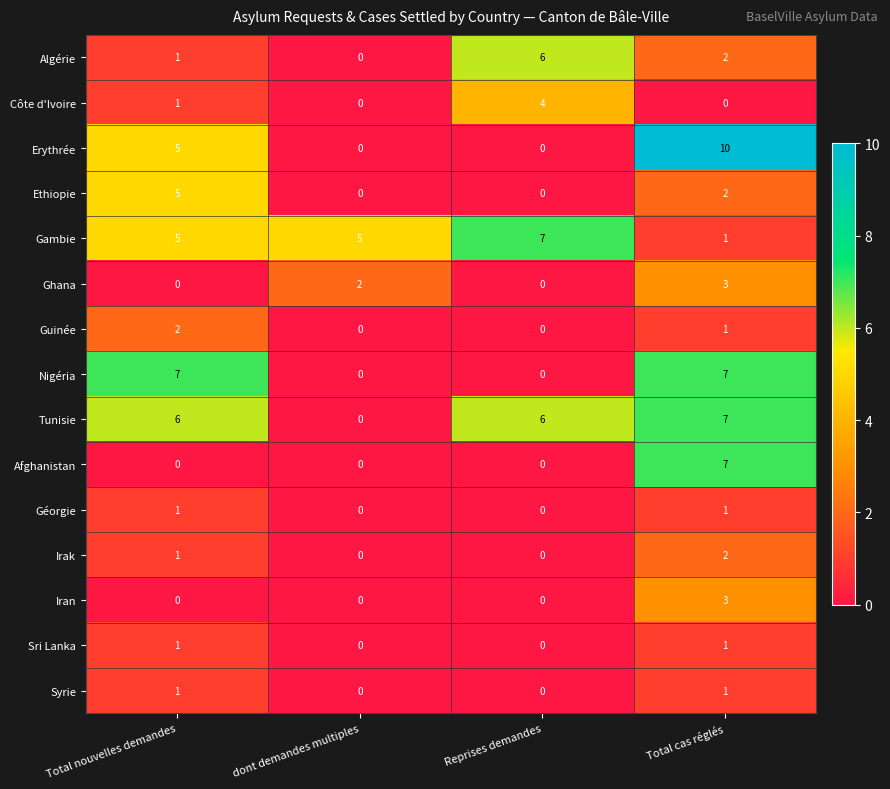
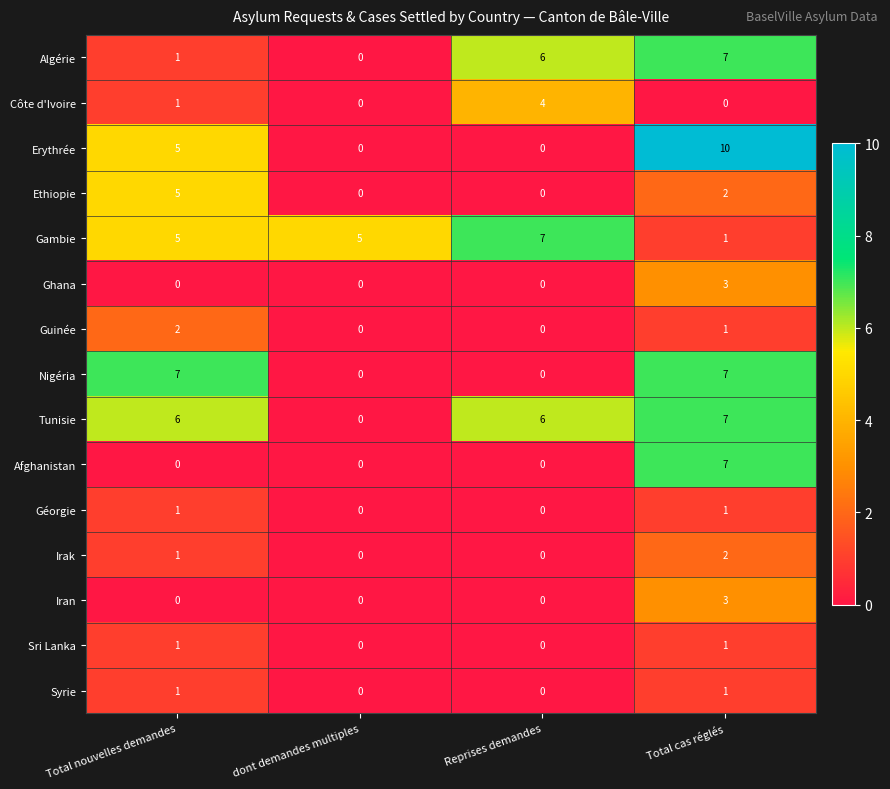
Algérie, Total cas réglés: 2 -> 7
Ghana, dont demandes multiples: 2 -> 0
